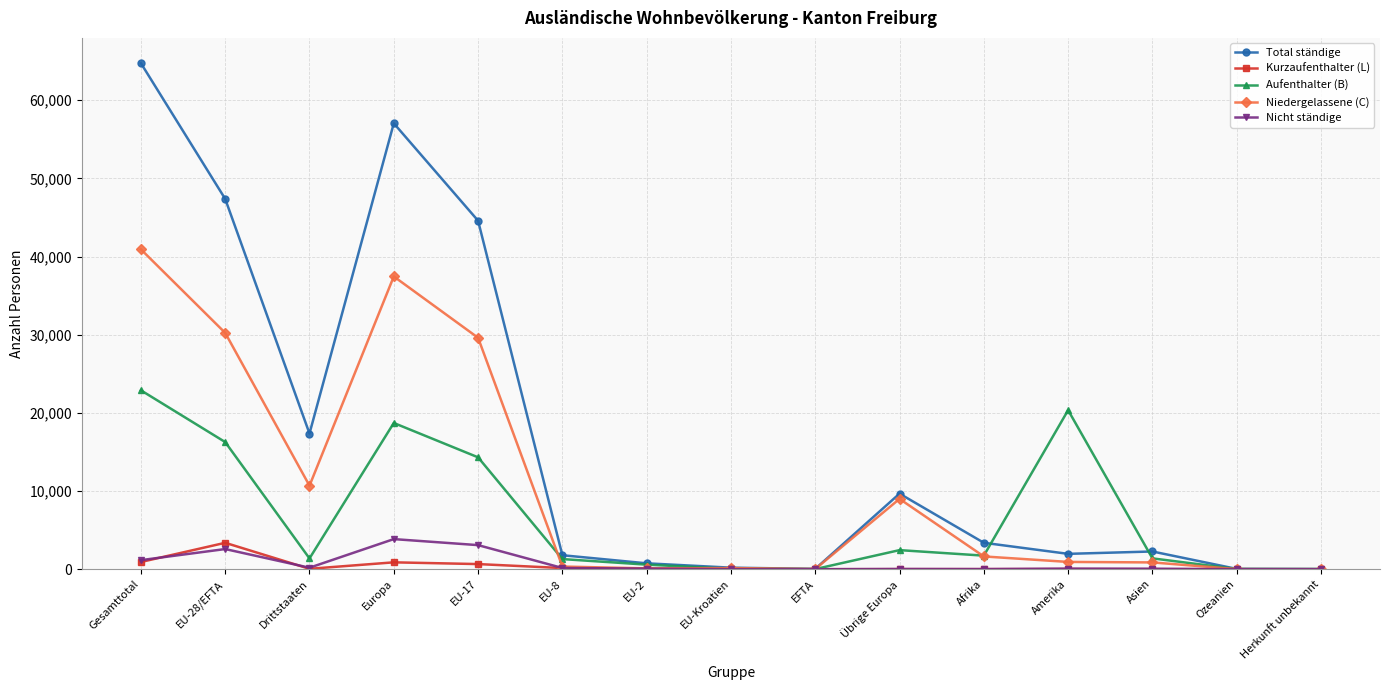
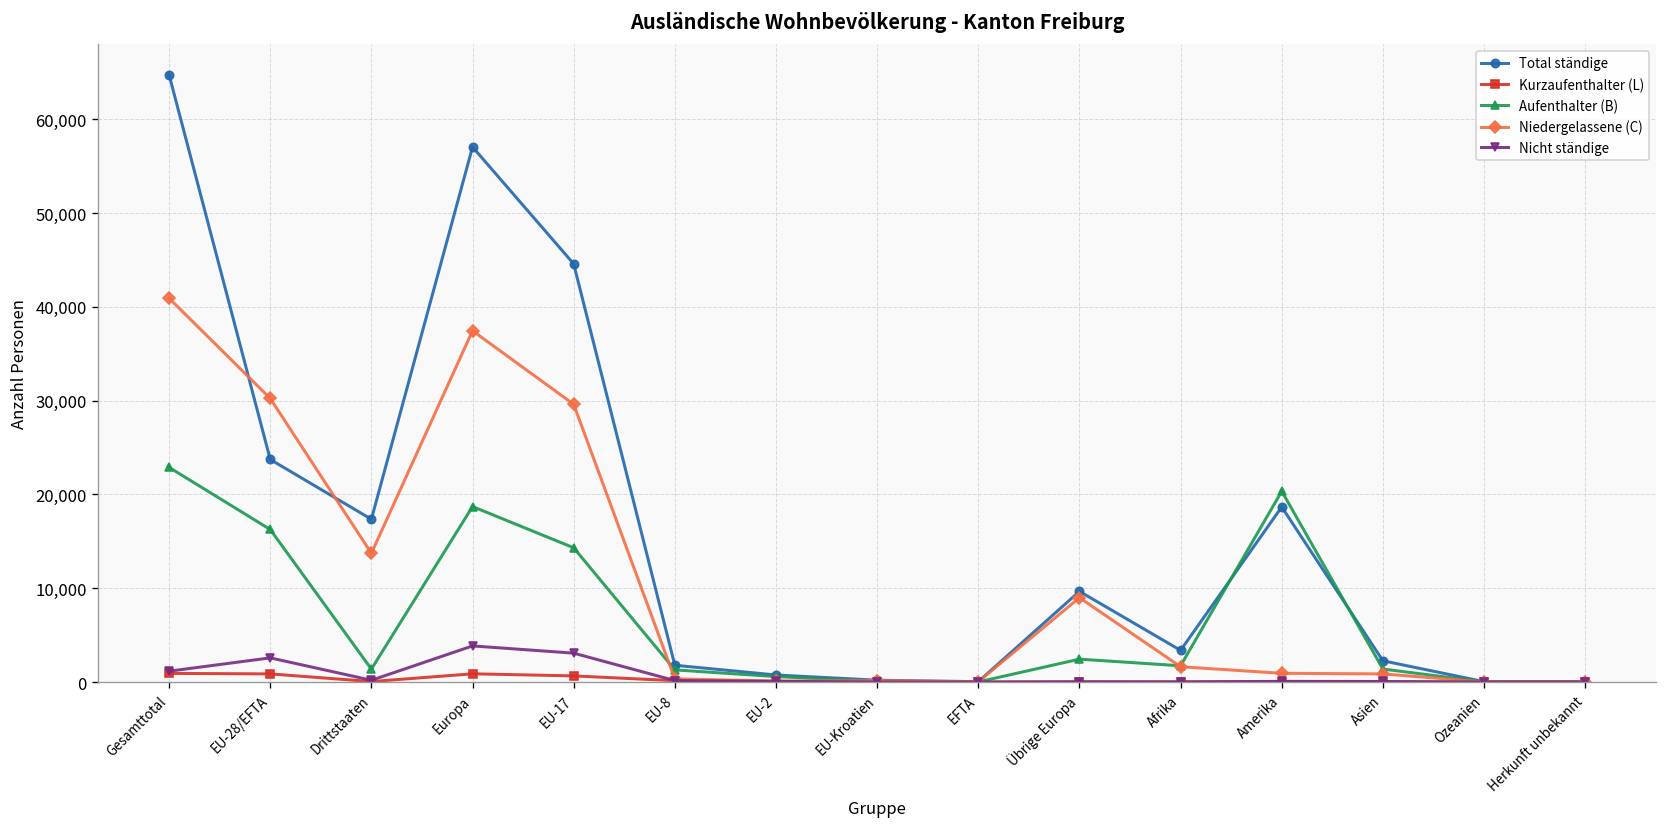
Total ständige, EU-28/EFTA: 47,000 -> 24,000
Kurzaufenthalter (L), EU-28/EFTA: 3,000 -> 1,000
Niedergelassene (C), Drittstaaten: 11,000 -> 14,000
Total ständige, Amerika: 2,000 -> 19,000
